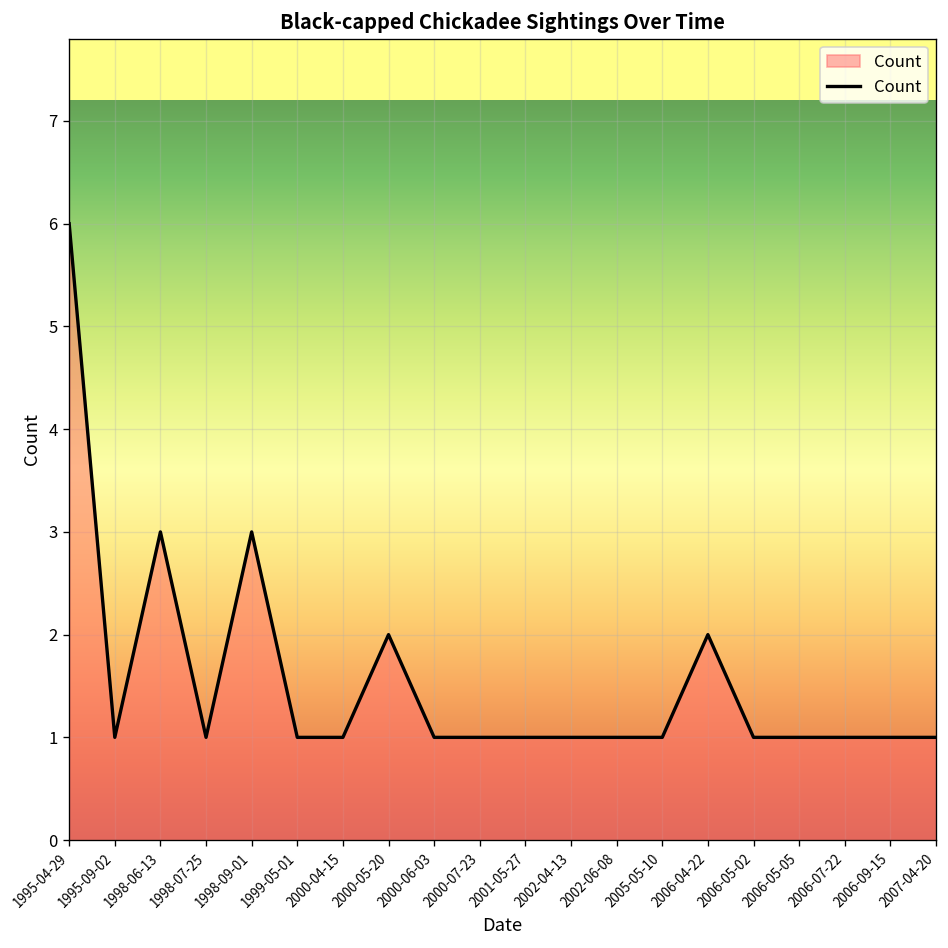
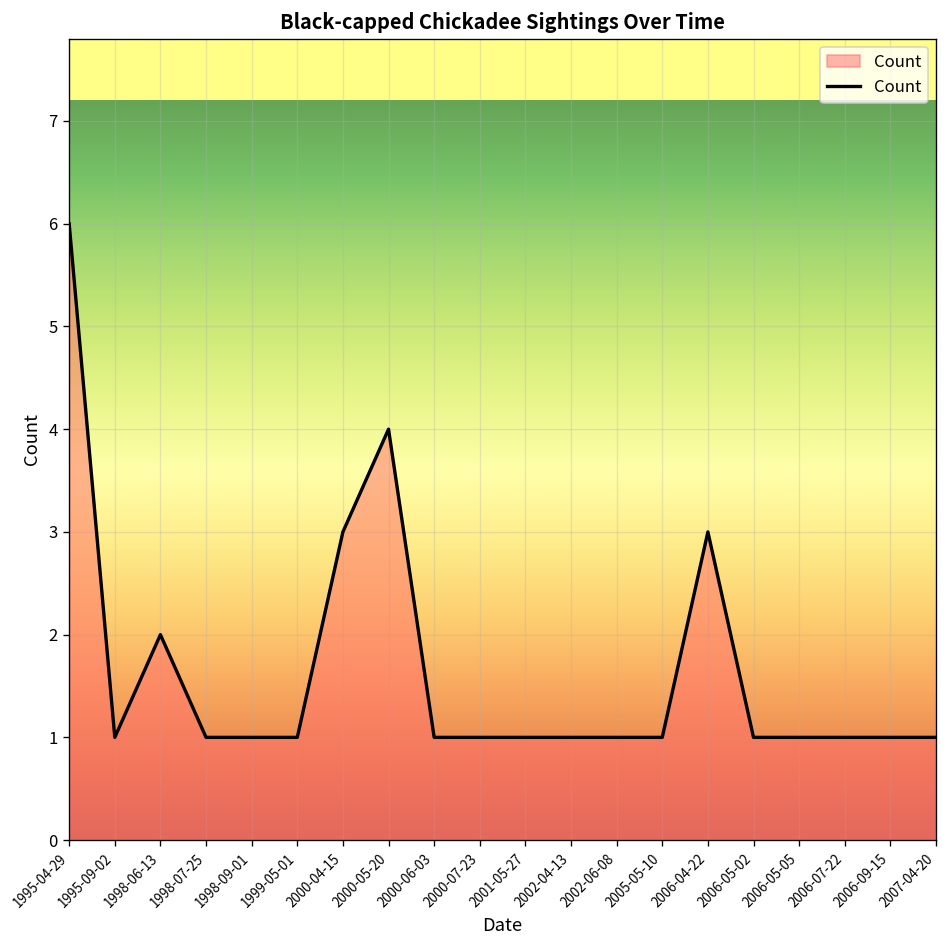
1998-06-13: 3 -> 2
1998-09-01: 3 -> 1
2000-04-15: 1 -> 3
2000-05-20: 2 -> 4
2006-04-22: 2 -> 3
